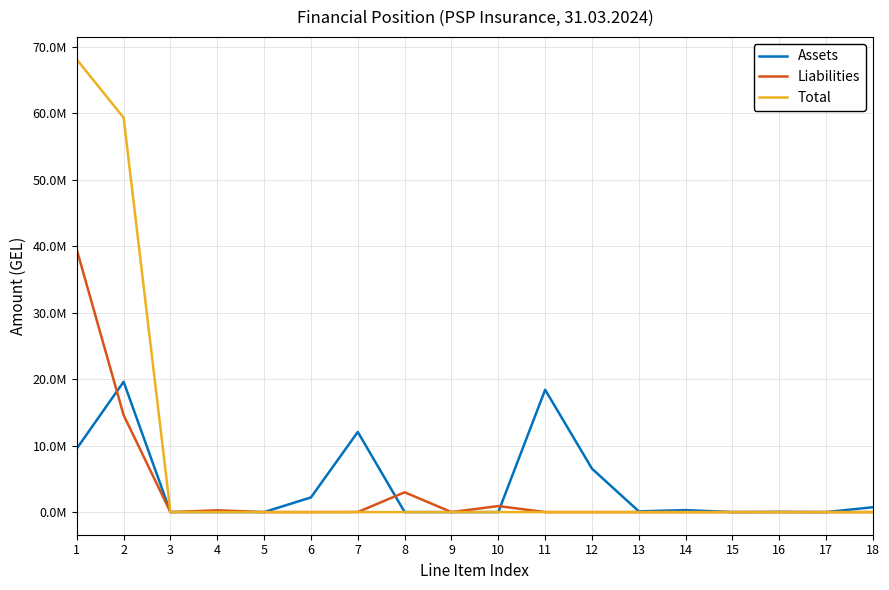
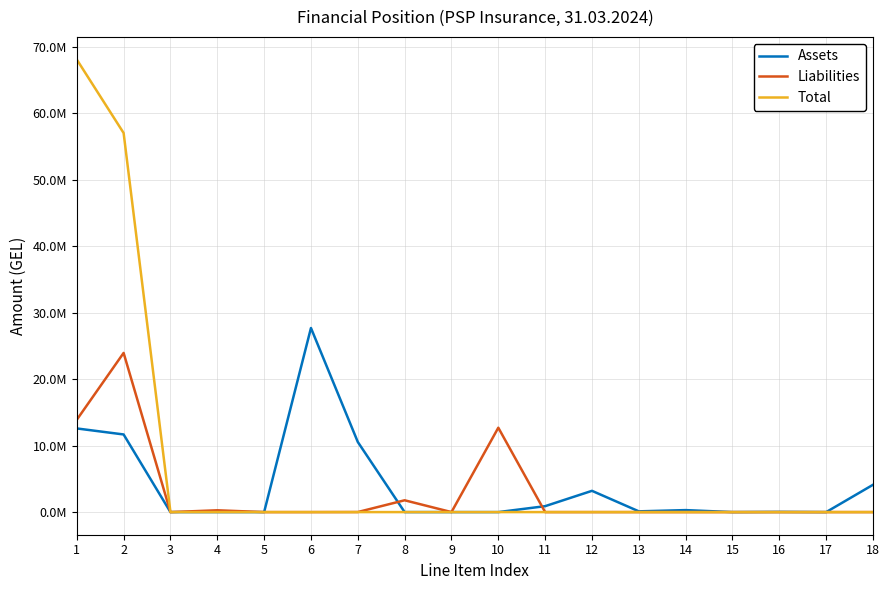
Assets, 1: 10000000 -> 13000000
Liabilities, 1: 39000000 -> 14000000
Assets, 2: 20000000 -> 12000000
Liabilities, 2: 15000000 -> 24000000
Total, 2: 59000000 -> 57000000
Assets, 6: 2000000 -> 28000000
Assets, 7: 12000000 -> 11000000
Liabilities, 8: 3000000 -> 2000000
Liabilities, 10: 1000000 -> 13000000
Assets, 11: 18000000 -> 1000000
Assets, 12: 7000000 -> 3000000
Assets, 18: 1000000 -> 4000000
